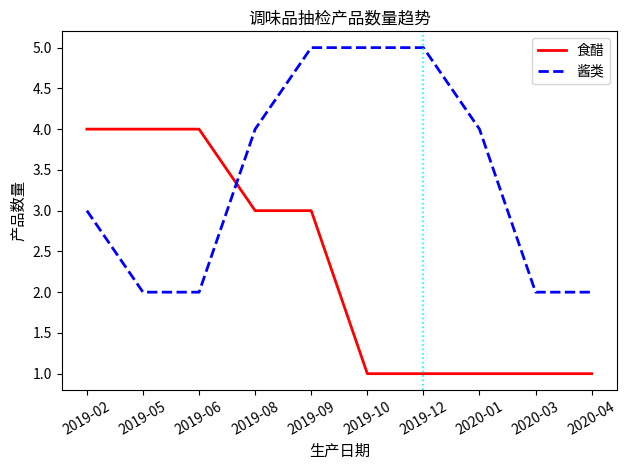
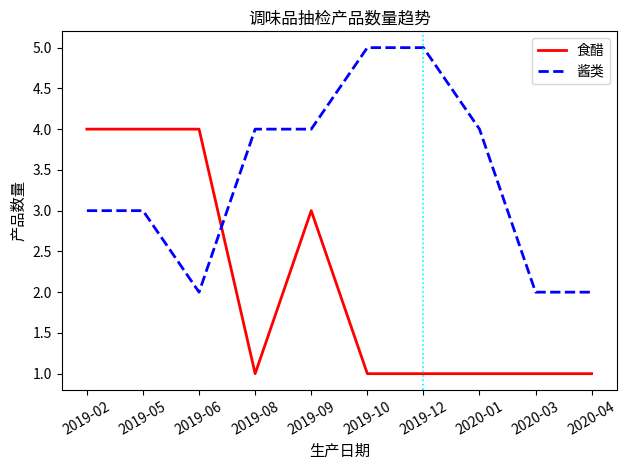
酱类, 2019-05: 2 -> 3
食醋, 2019-08: 3 -> 1
酱类, 2019-09: 5 -> 4
